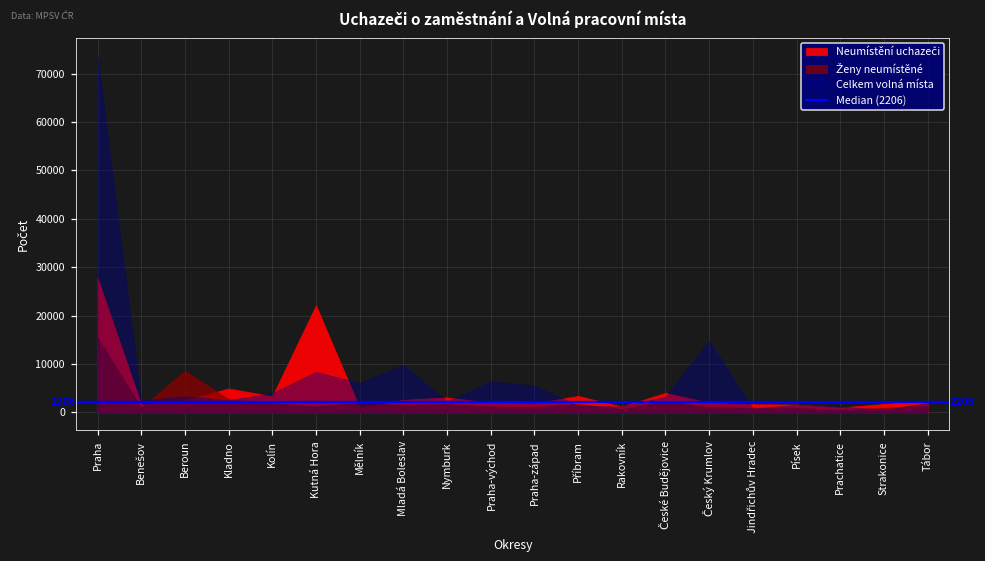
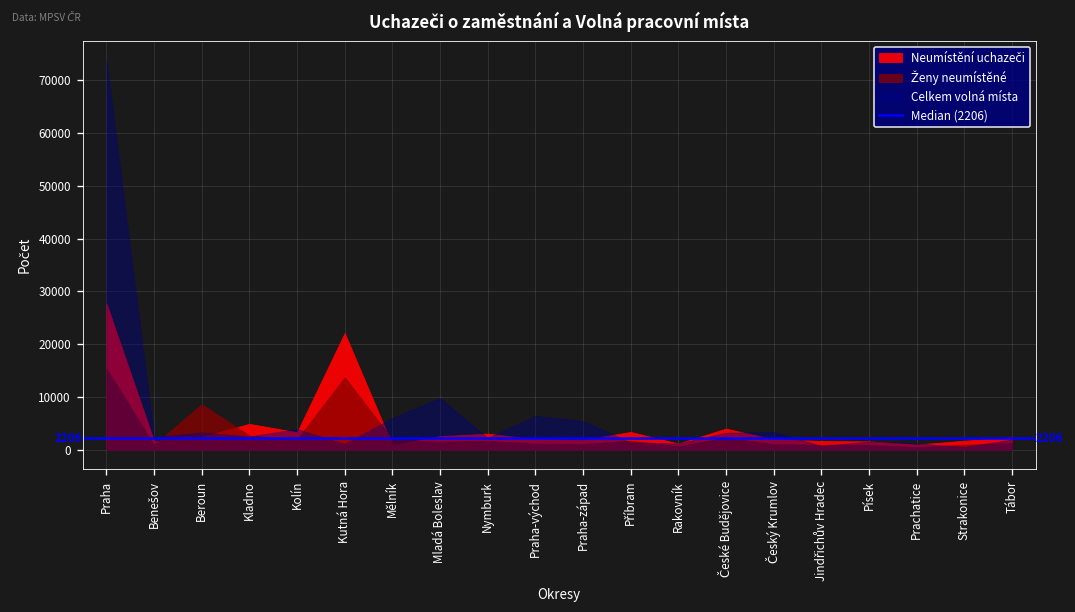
Ženy neumístěné, Kutná Hora: 1000 -> 14000
Celkem volná místa, Kutná Hora: 8000 -> 1000
Celkem volná místa, Český Krumlov: 15000 -> 3000
